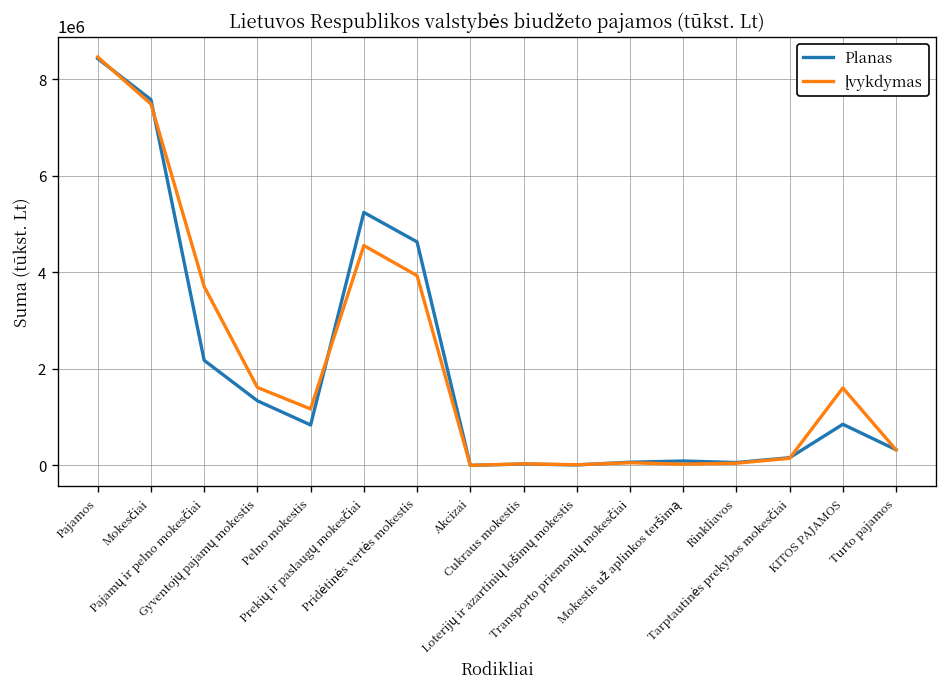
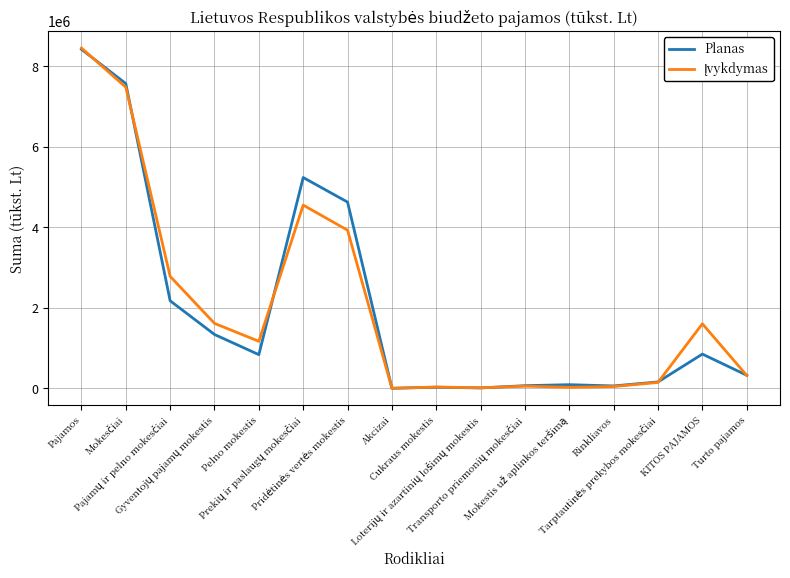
Įvykdymas, Pajamų ir pelno mokesčiai: 3700000 -> 2800000
